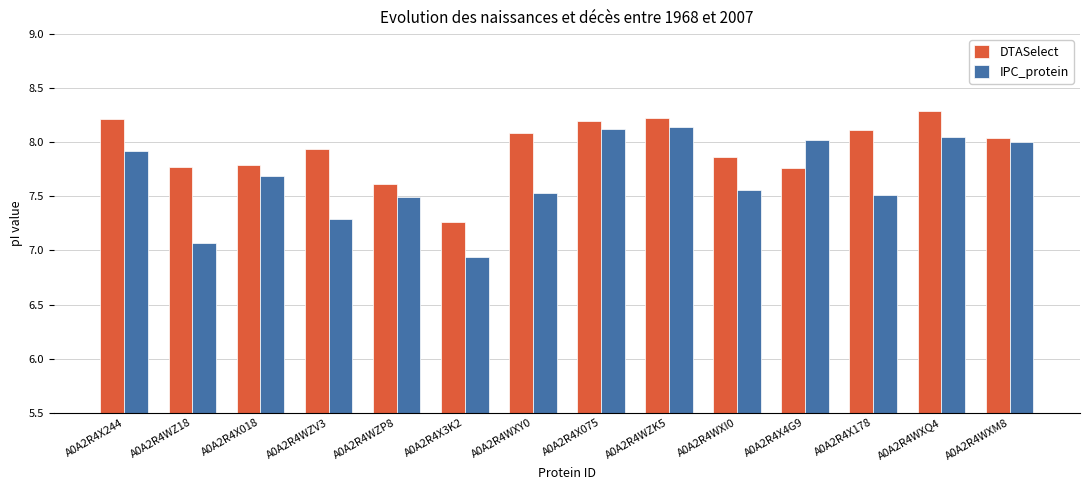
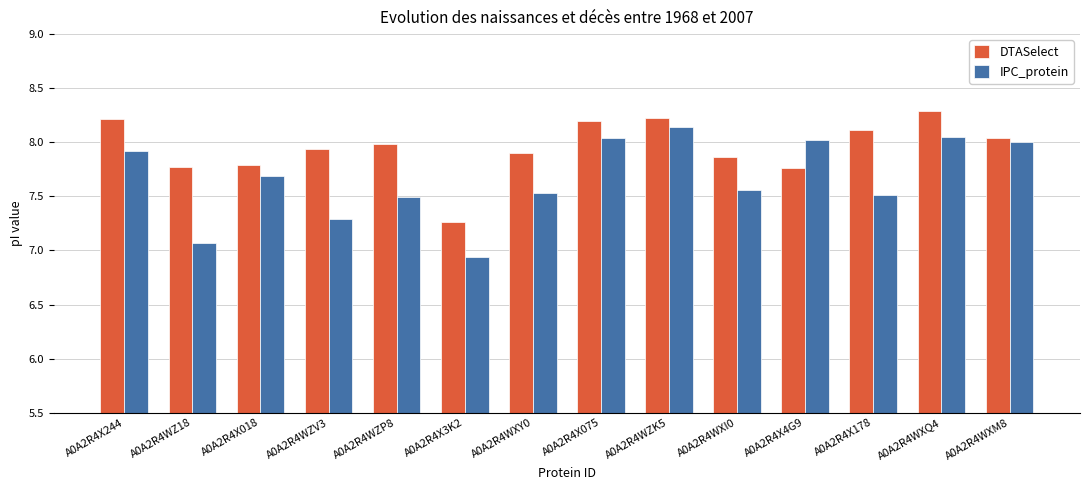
DTASelect, A0A2R4WZP8: 7.61 -> 7.98
DTASelect, A0A2R4WXY0: 8.08 -> 7.90
IPC_protein, A0A2R4X075: 8.13 -> 8.04
